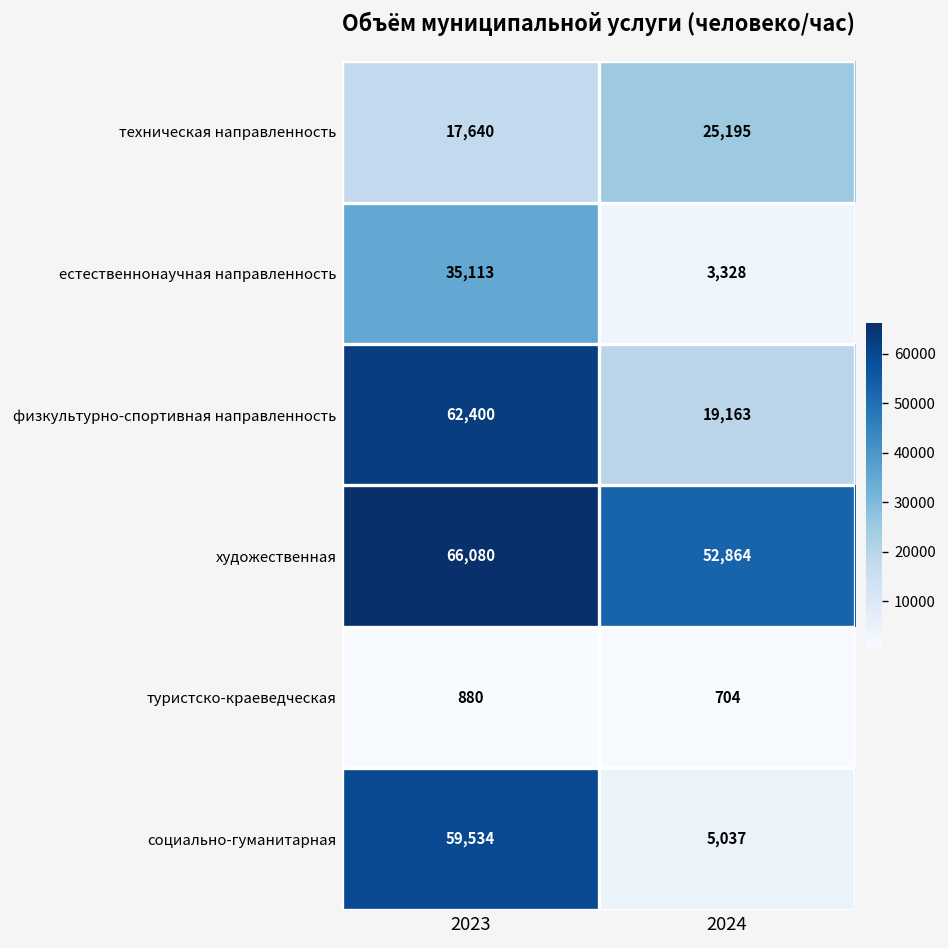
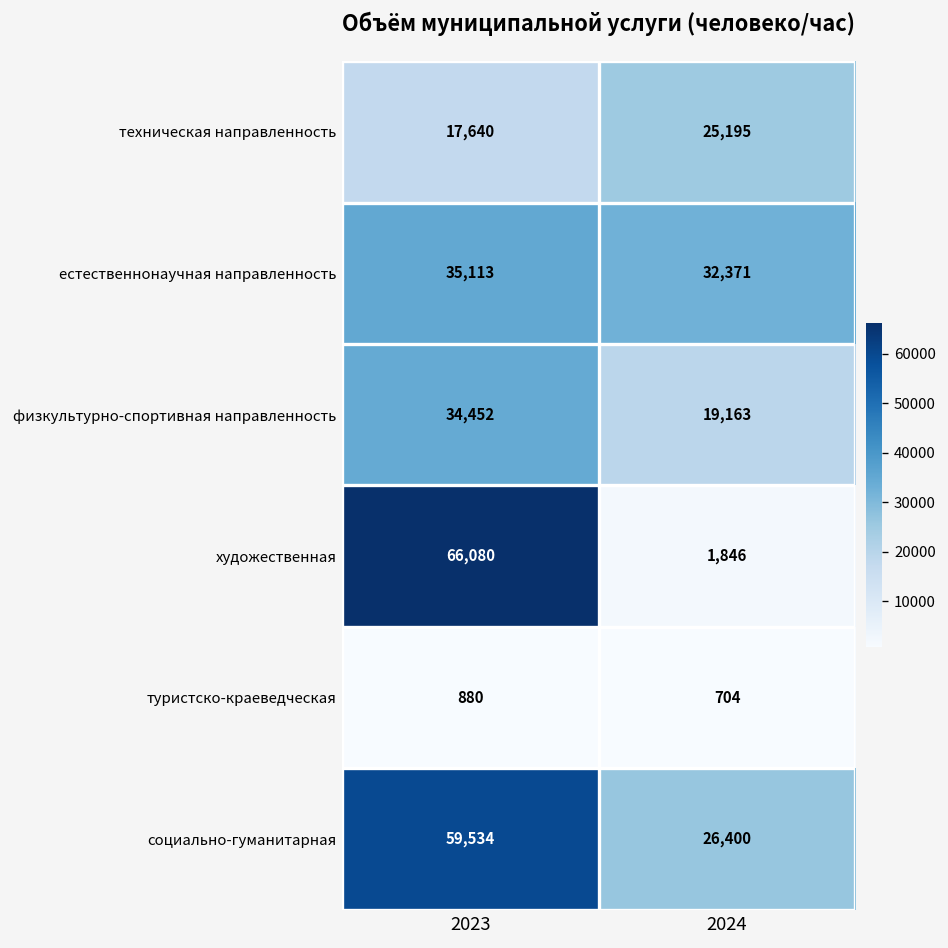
естественнонаучная направленность, 2024: 3,328 -> 32,371
физкультурно-спортивная направленность, 2023: 62,400 -> 34,452
художественная, 2024: 52,864 -> 1,846
социально-гуманитарная, 2024: 5,037 -> 26,400
